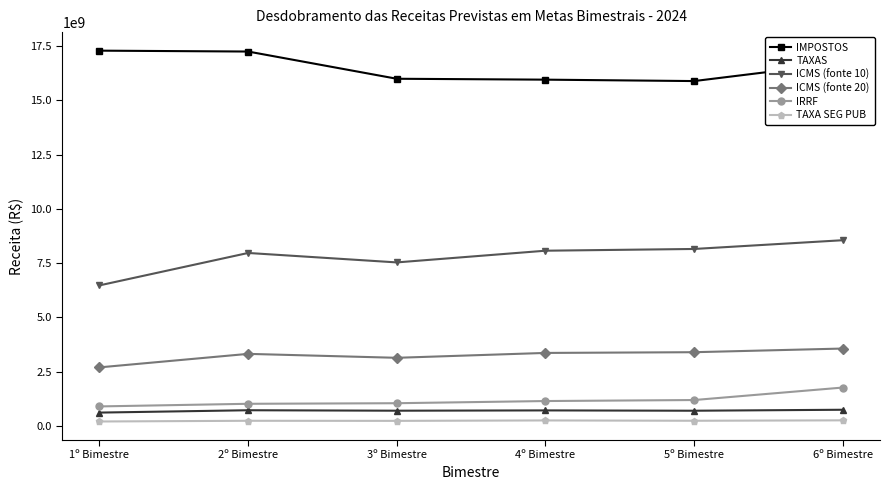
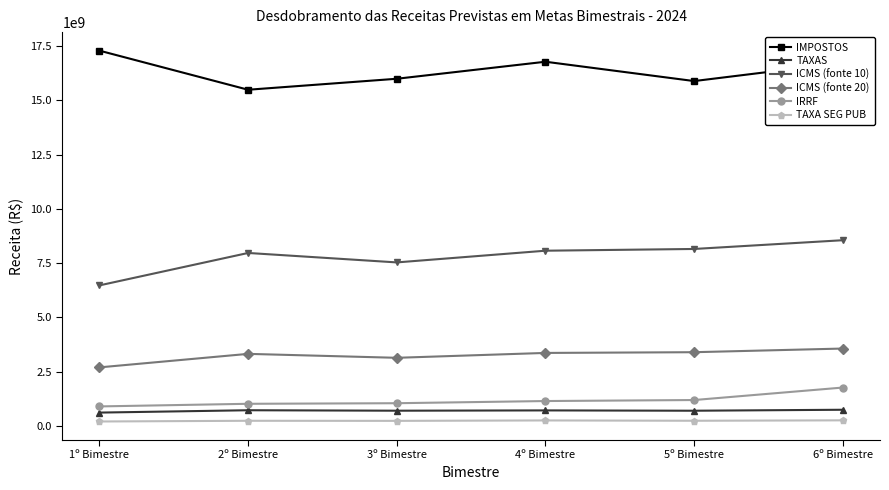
IMPOSTOS, 2º Bimestre: 17200000000 -> 15500000000
IMPOSTOS, 4º Bimestre: 15900000000 -> 16800000000
